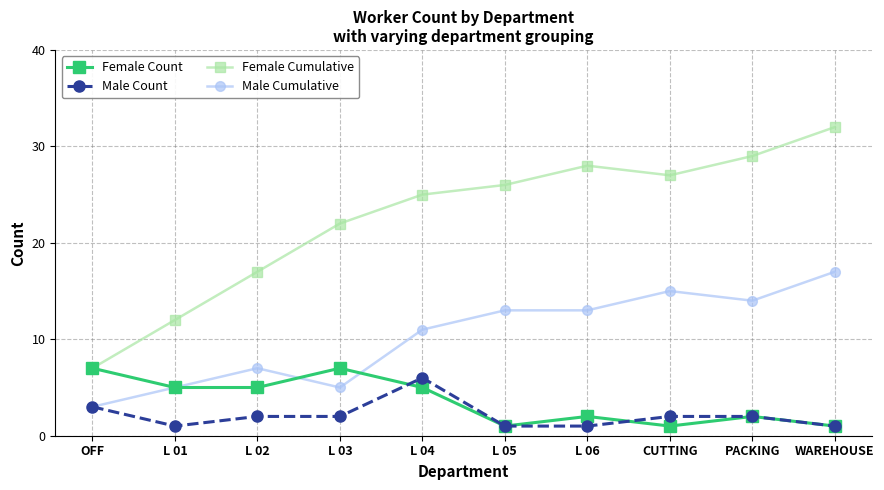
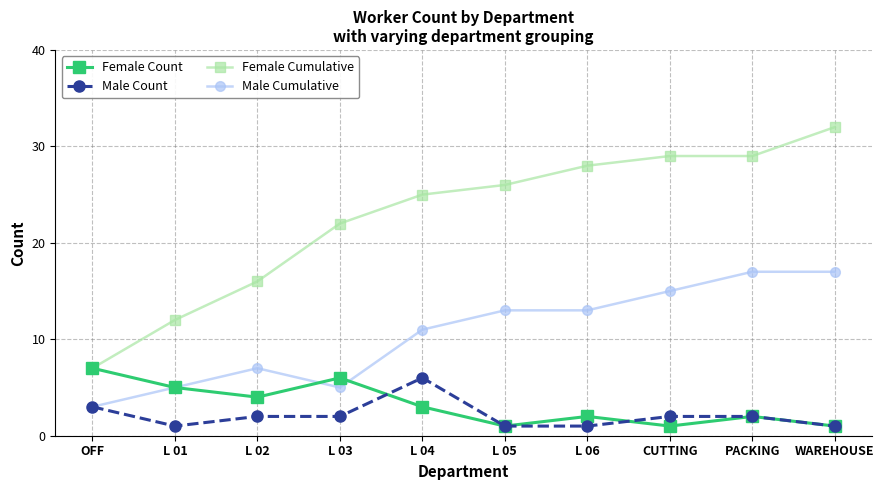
Female Count, L 02: 5 -> 4
Female Cumulative, L 02: 17 -> 16
Female Count, L 03: 7 -> 6
Female Count, L 04: 5 -> 3
Female Cumulative, CUTTING: 27 -> 29
Male Cumulative, PACKING: 14 -> 17
